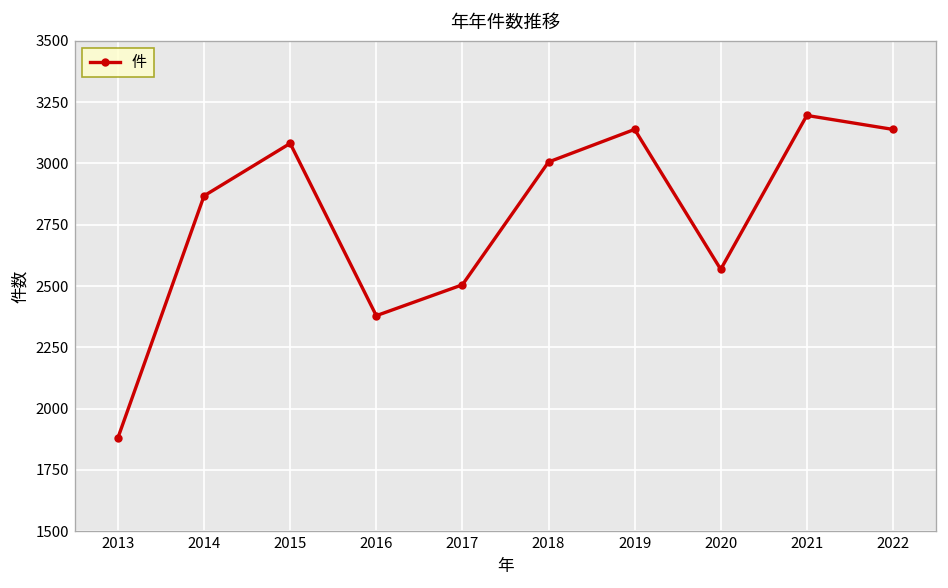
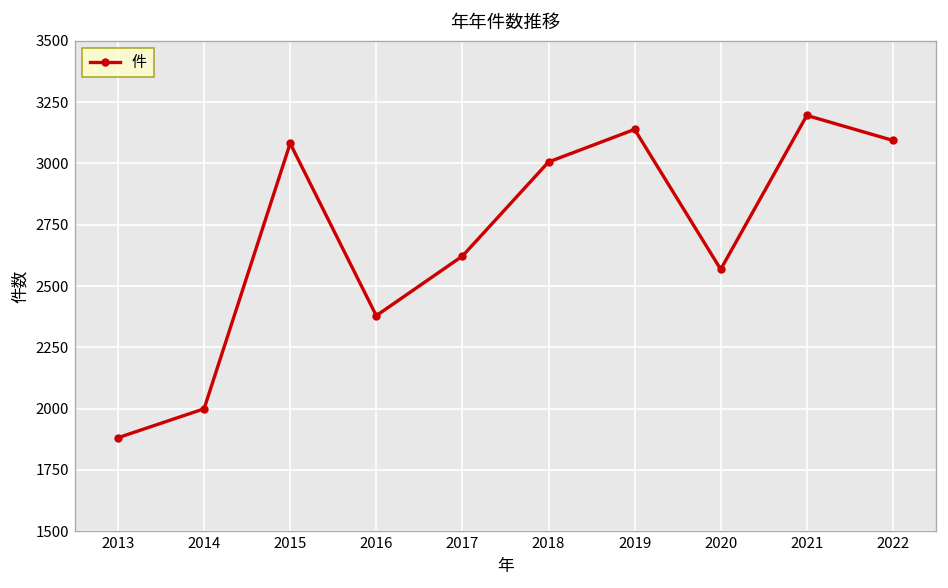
2014: 2870 -> 2000
2017: 2510 -> 2620
2022: 3140 -> 3090
